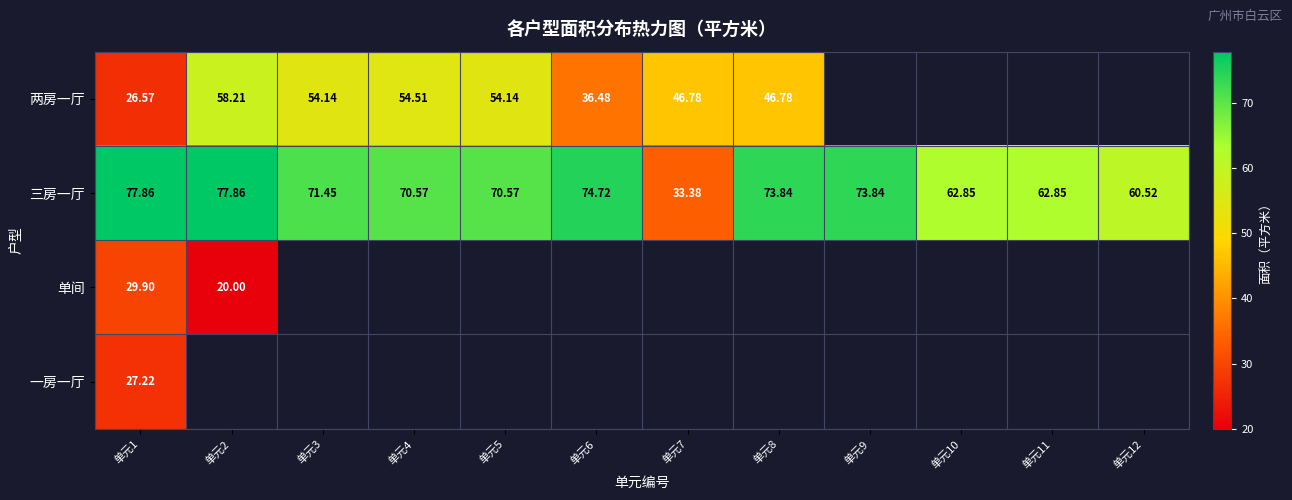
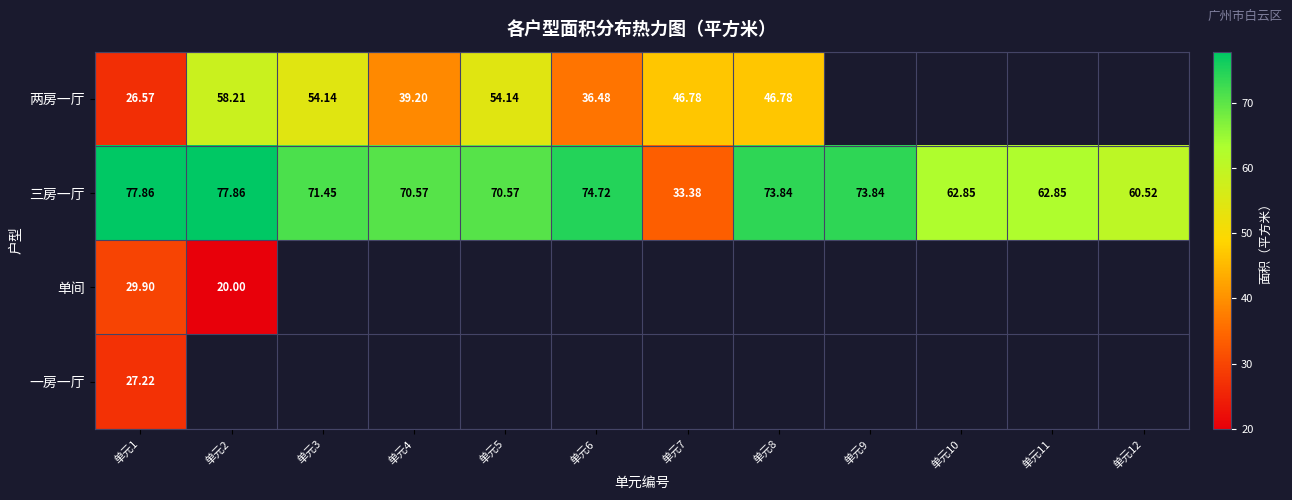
两房一厅, 单元4: 54.51 -> 39.20
